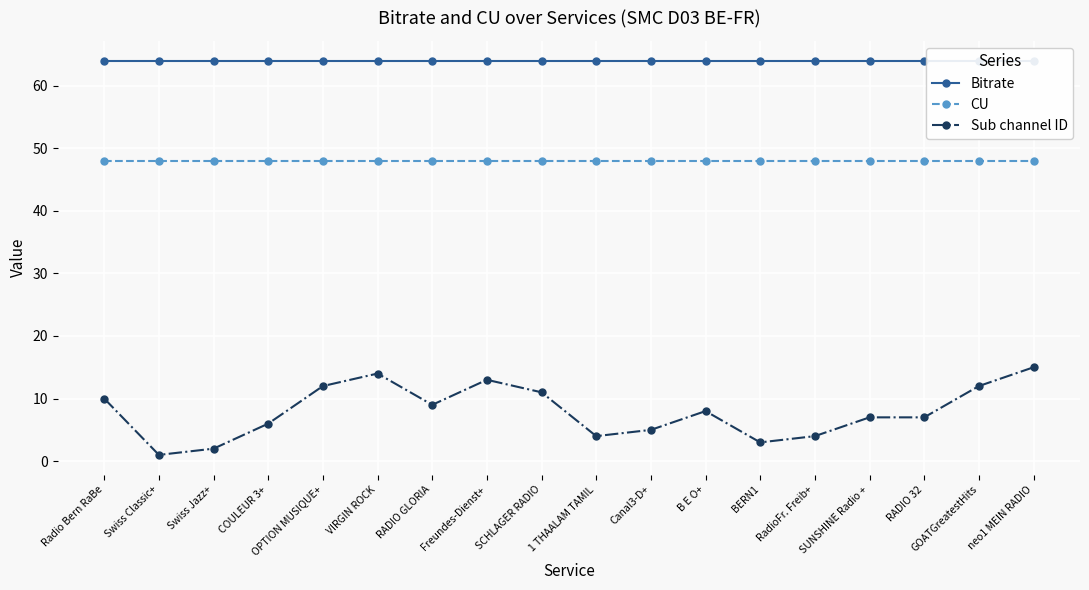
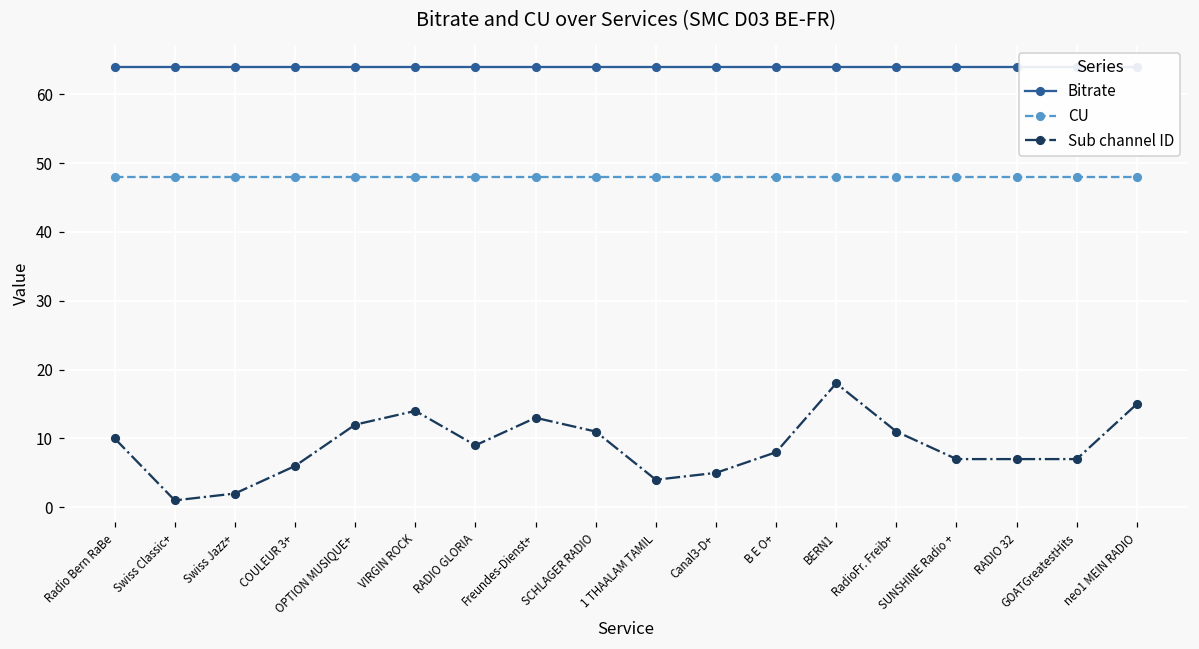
Sub channel ID, BERN1: 3 -> 18
Sub channel ID, RadioFr. Freib+: 4 -> 11
Sub channel ID, GOATGreatestHits: 12 -> 7
